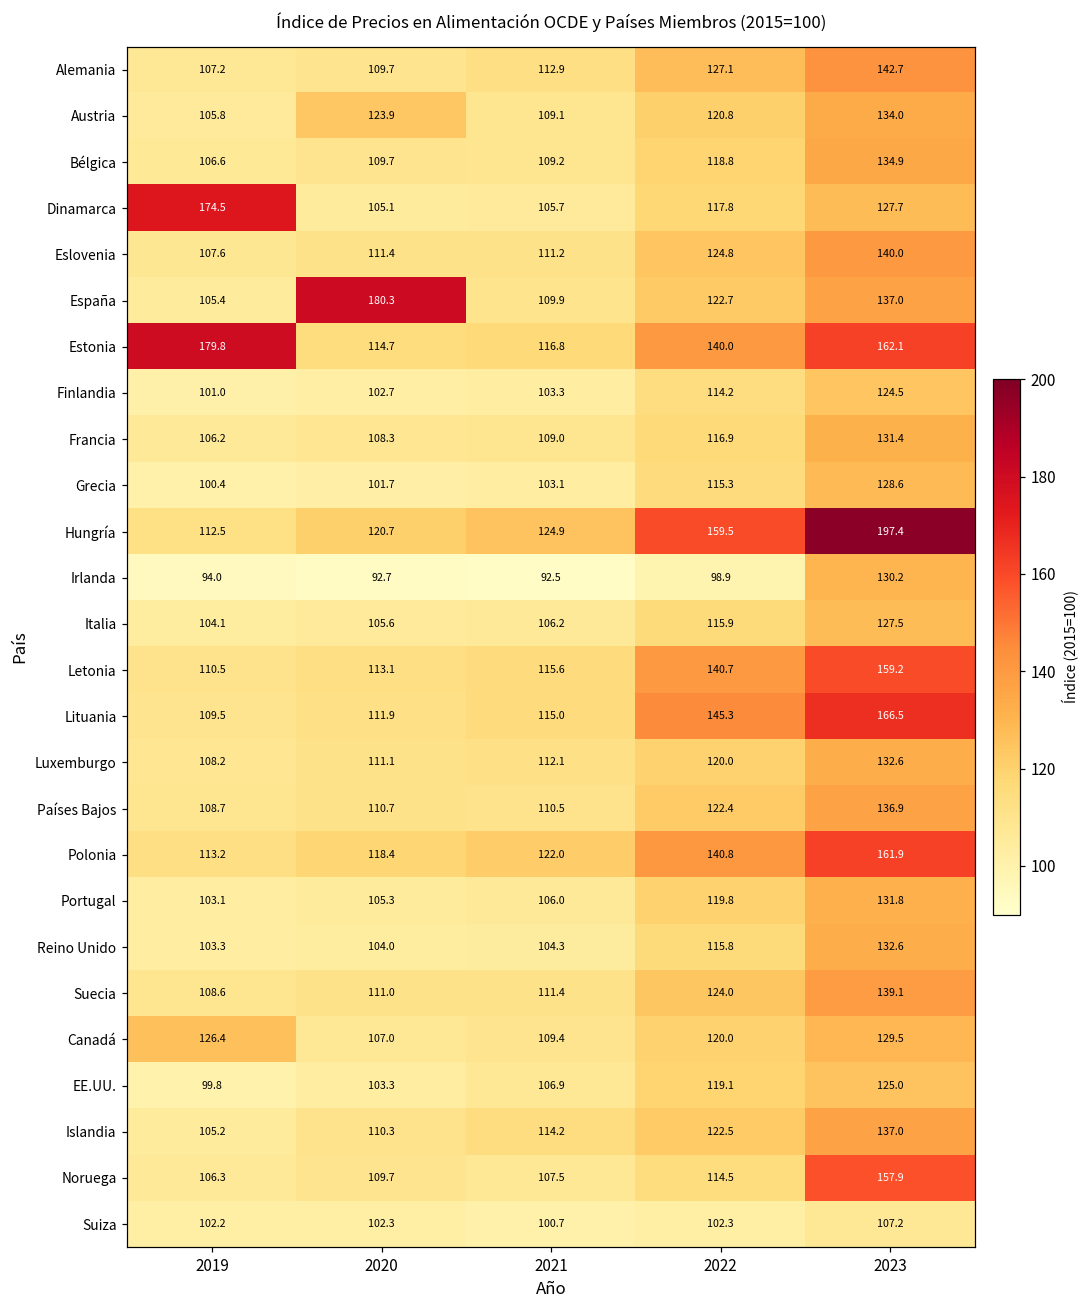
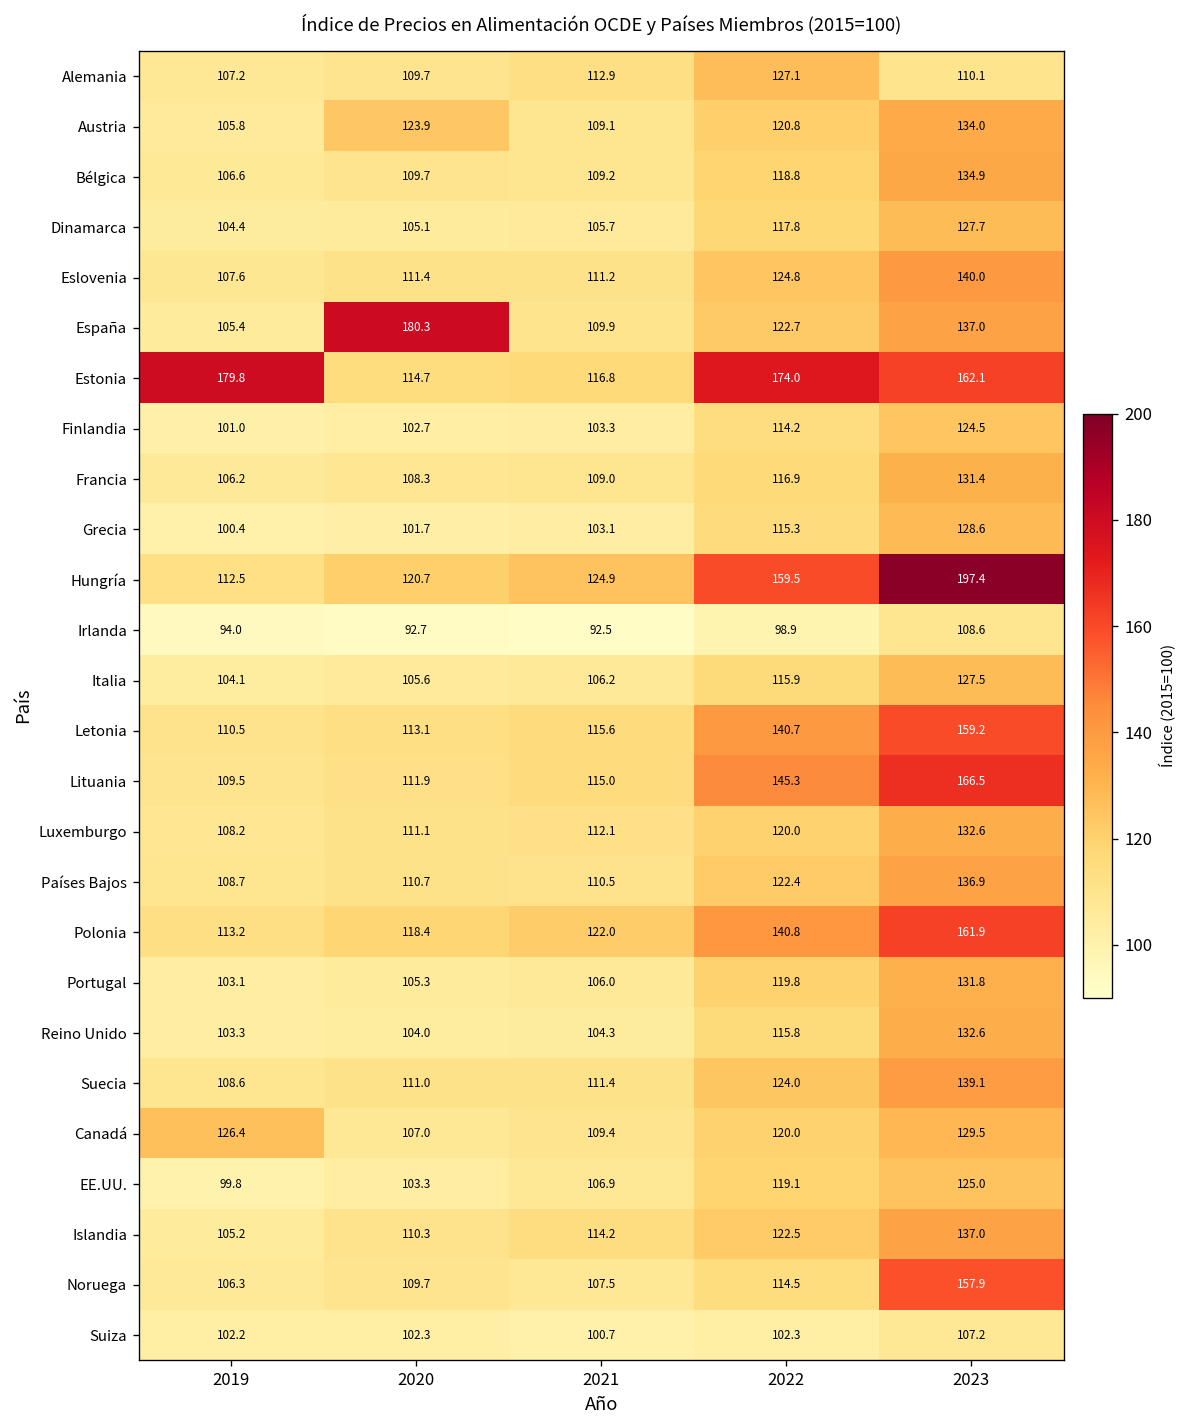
Alemania, 2023: 142.7 -> 110.1
Dinamarca, 2019: 174.5 -> 104.4
Estonia, 2022: 140.0 -> 174.0
Irlanda, 2023: 130.2 -> 108.6
